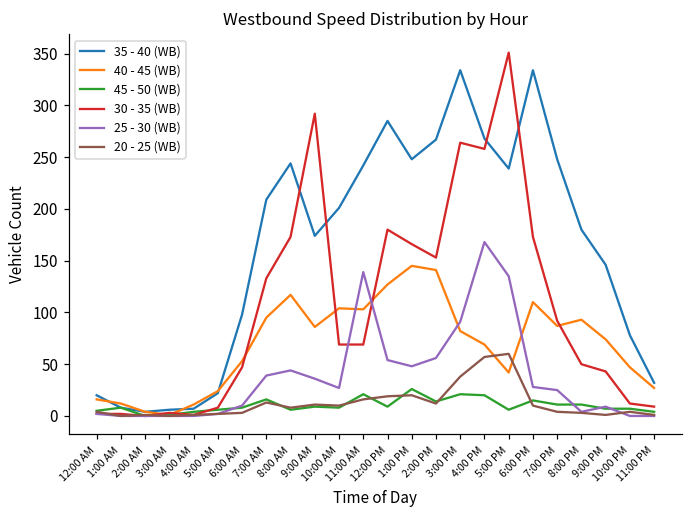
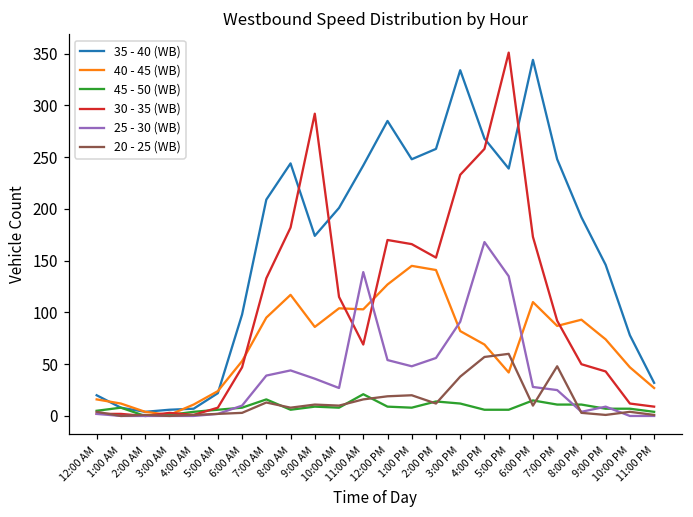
30 - 35 (WB), 8:00 AM: 170 -> 180
30 - 35 (WB), 10:00 AM: 70 -> 120
30 - 35 (WB), 12:00 PM: 180 -> 170
45 - 50 (WB), 1:00 PM: 30 -> 10
35 - 40 (WB), 2:00 PM: 270 -> 260
45 - 50 (WB), 3:00 PM: 20 -> 10
30 - 35 (WB), 3:00 PM: 260 -> 230
45 - 50 (WB), 4:00 PM: 20 -> 10
35 - 40 (WB), 6:00 PM: 330 -> 340
20 - 25 (WB), 7:00 PM: 0 -> 50
35 - 40 (WB), 8:00 PM: 180 -> 190
